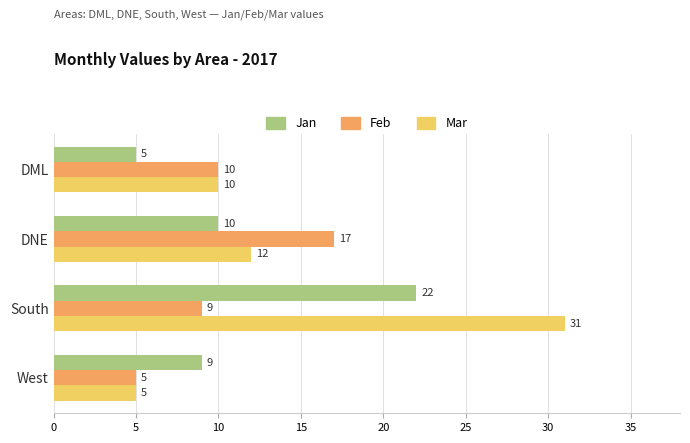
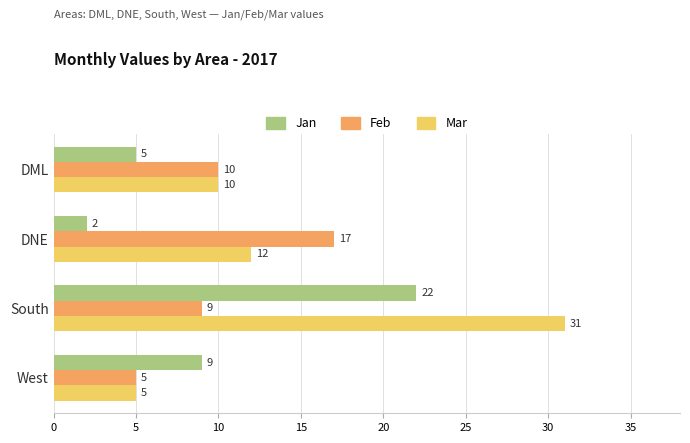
Jan, DNE: 10 -> 2
